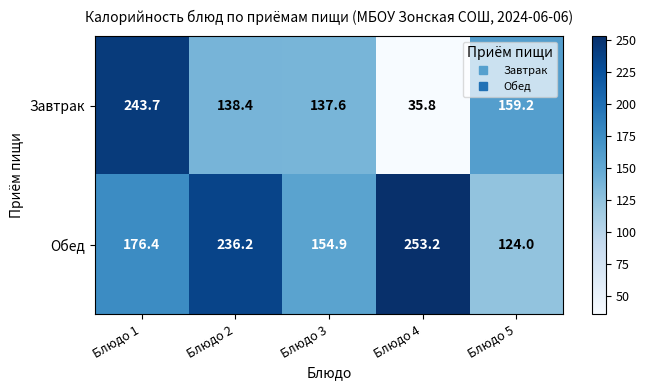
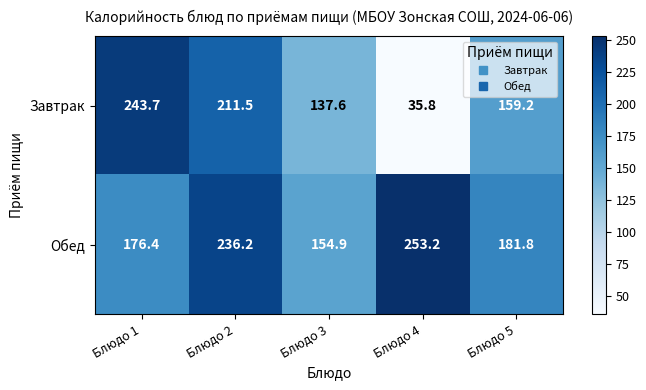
Завтрак, Блюдо 2: 138.4 -> 211.5
Обед, Блюдо 5: 124.0 -> 181.8
